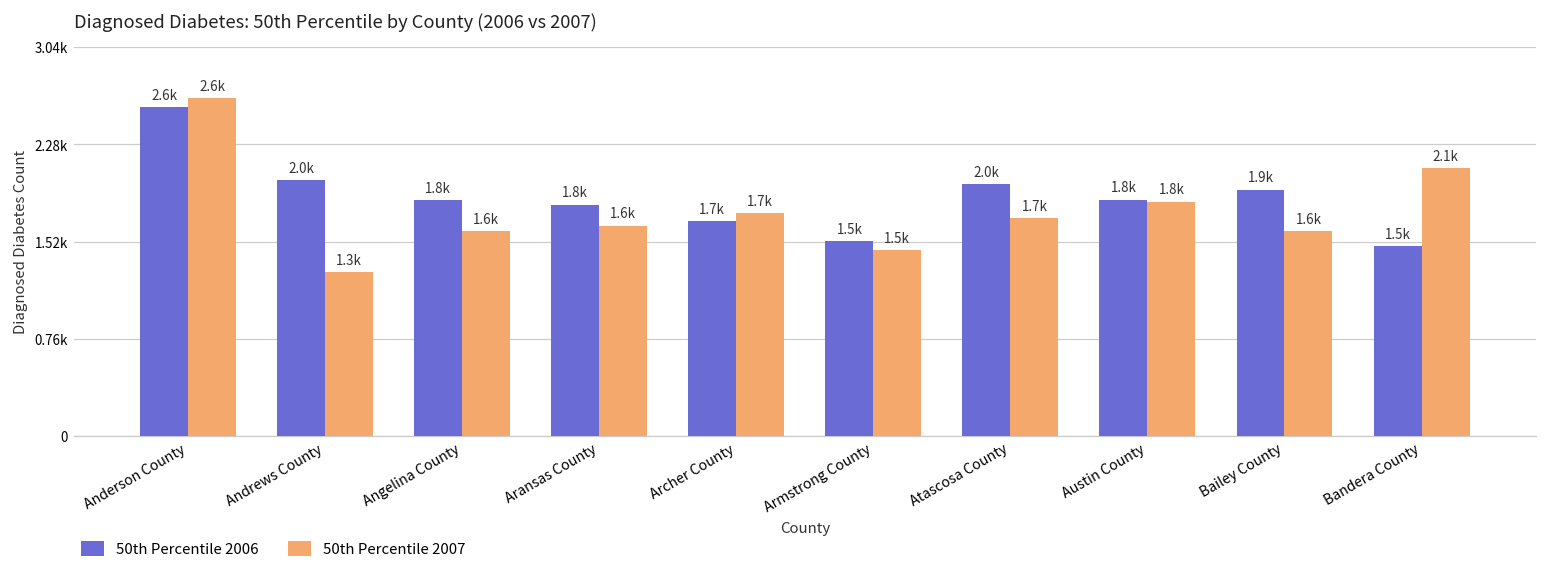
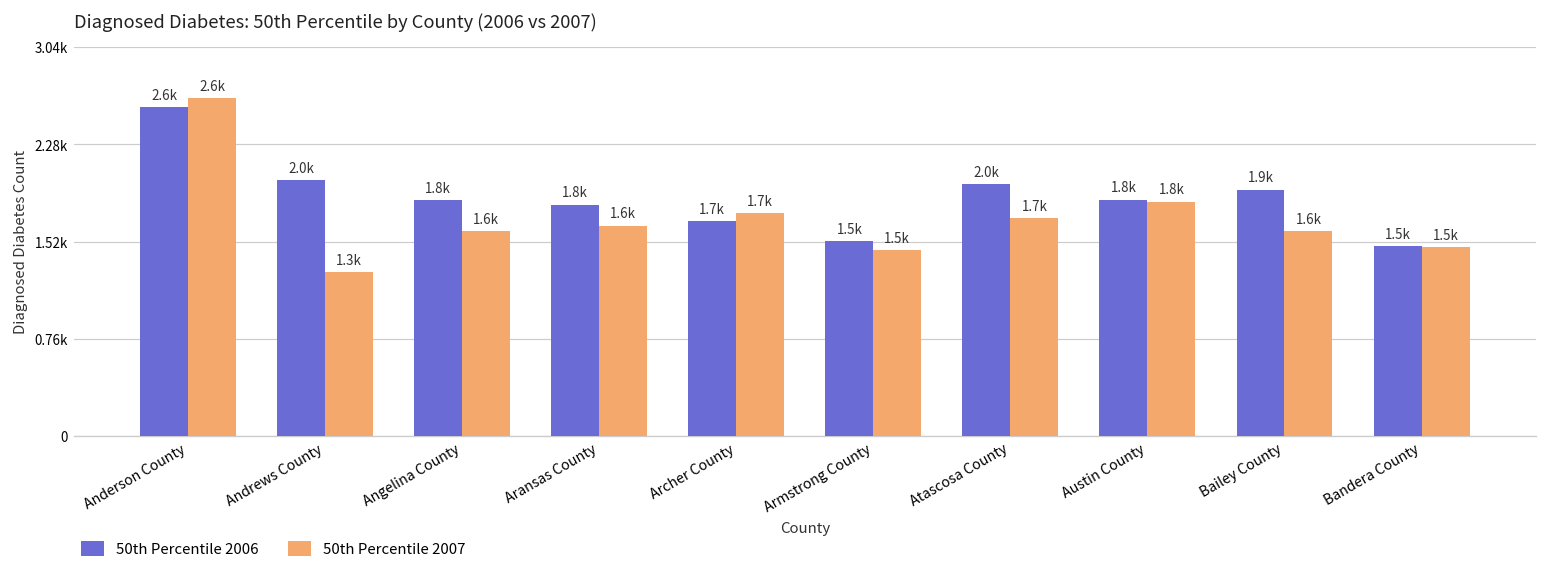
50th Percentile 2007, Bandera County: 2.1k -> 1.5k
